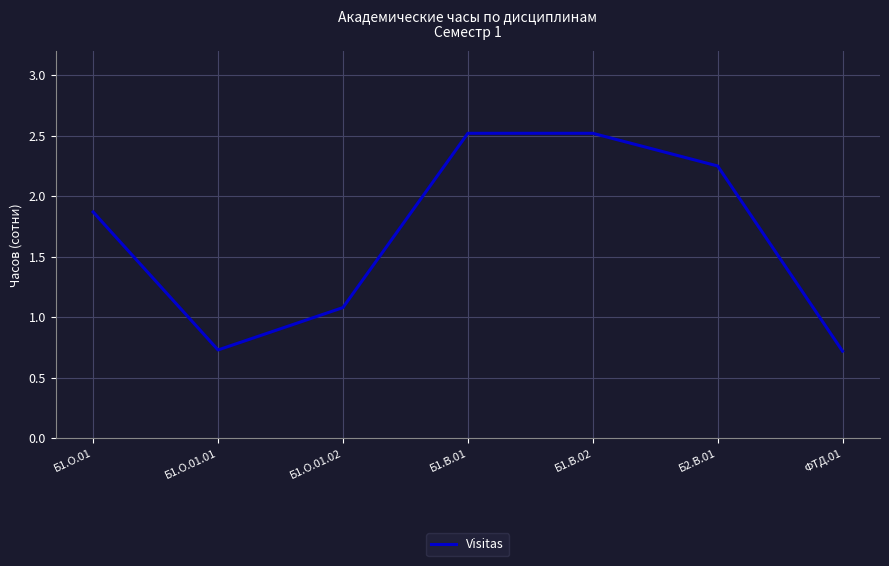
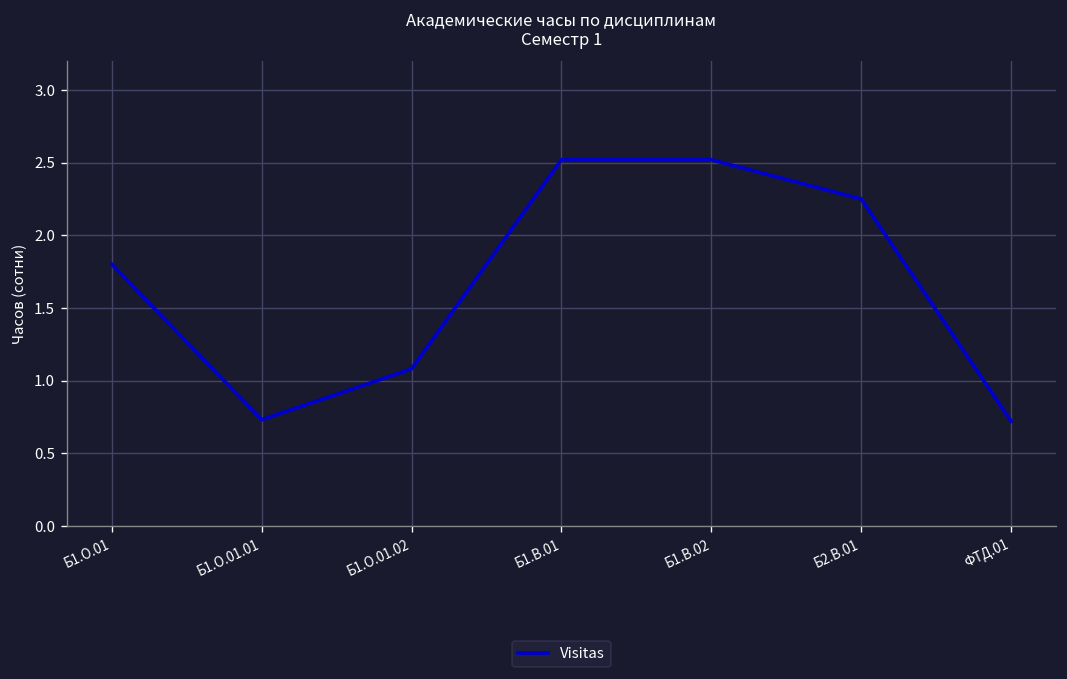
Б1.О.01: 1.87 -> 1.80
